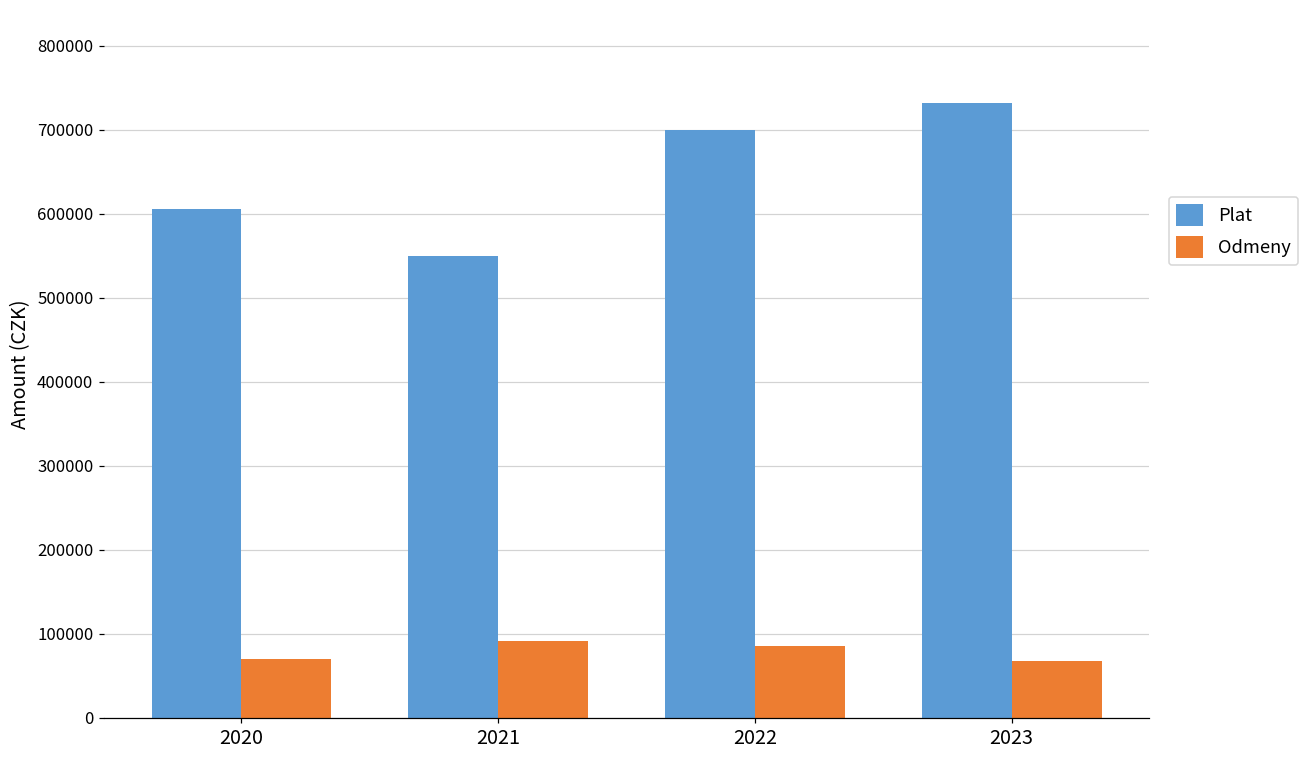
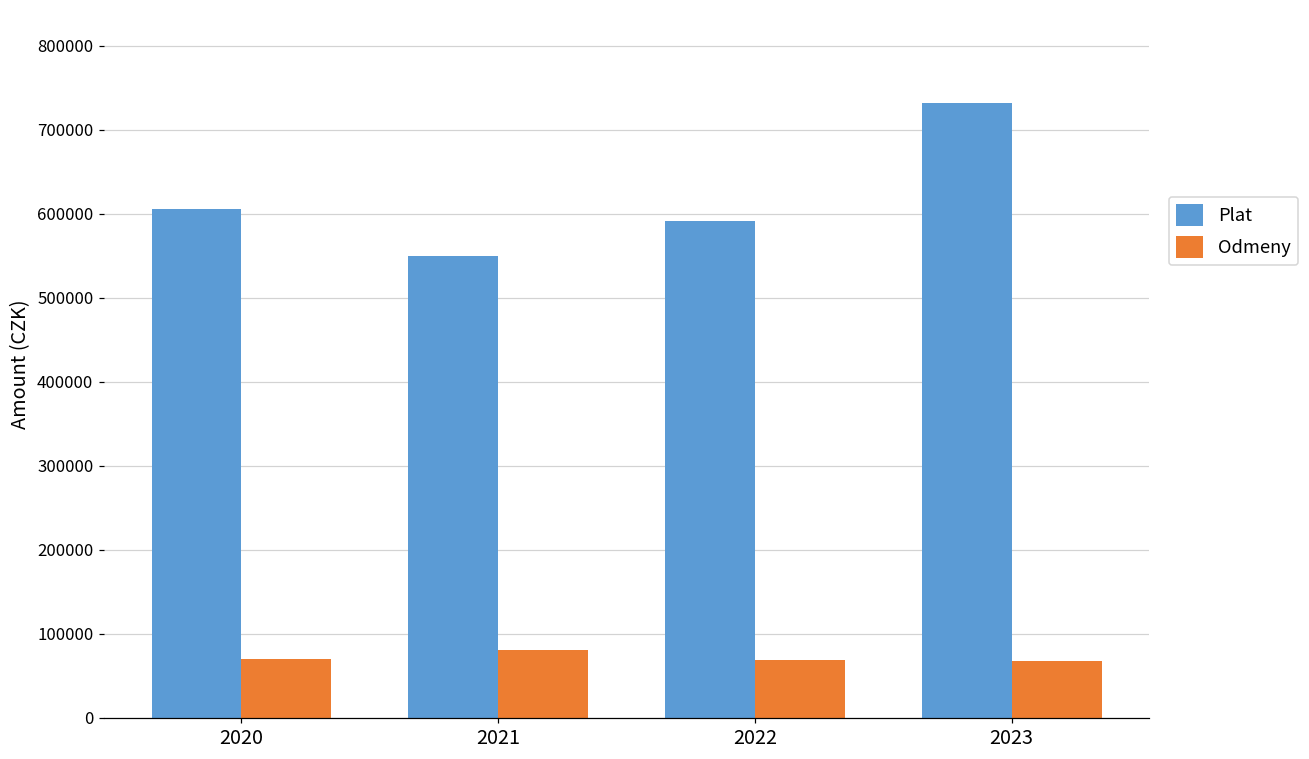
Odmeny, 2021: 90000 -> 80000
Plat, 2022: 700000 -> 590000
Odmeny, 2022: 90000 -> 70000
